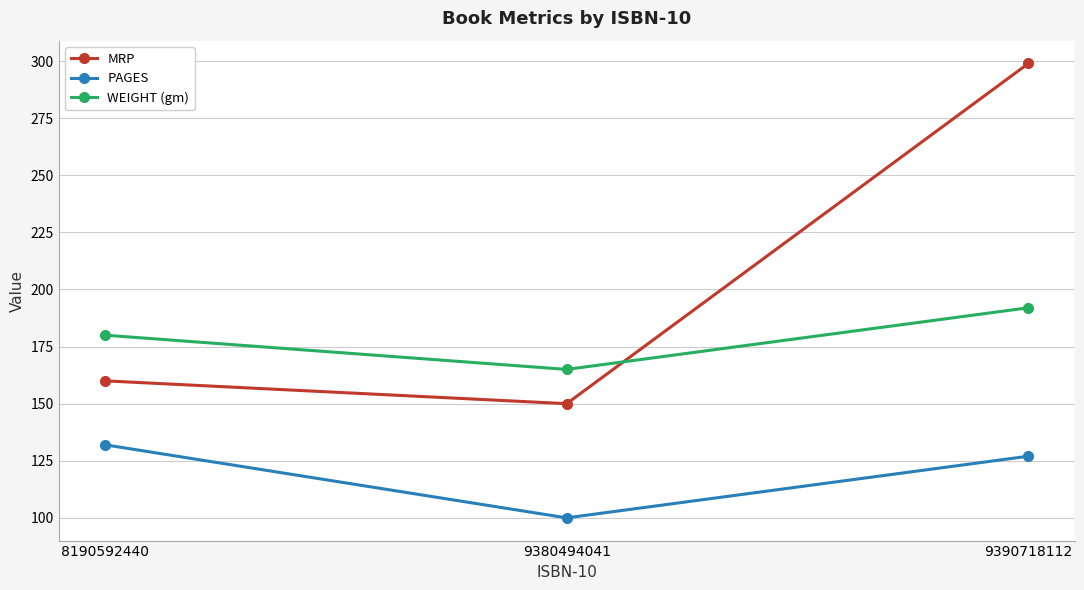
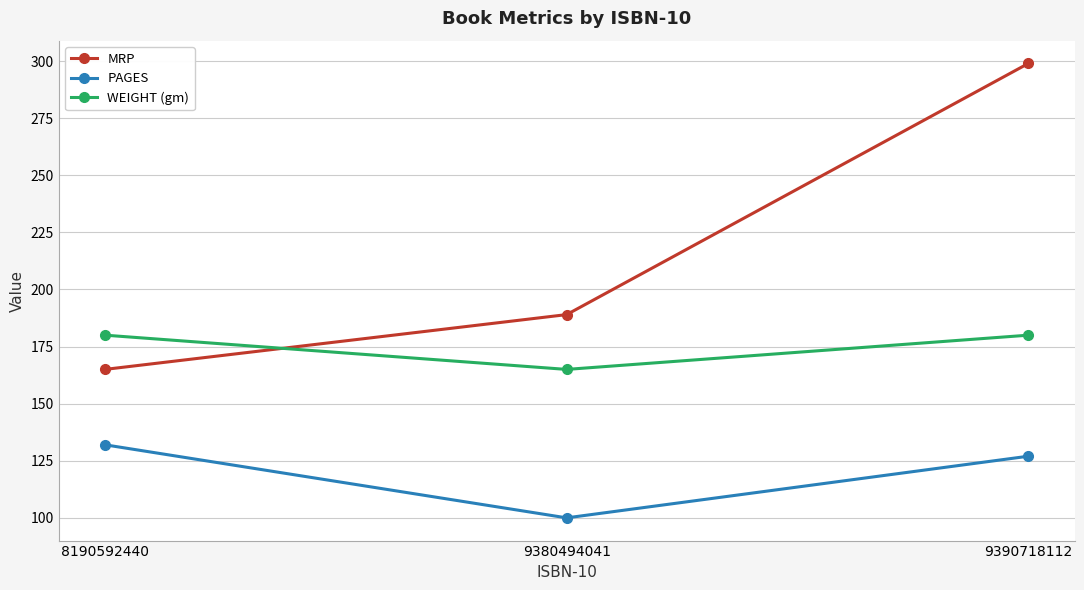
MRP, 8190592440: 160 -> 165
MRP, 9380494041: 150 -> 189
WEIGHT (gm), 9390718112: 192 -> 180
